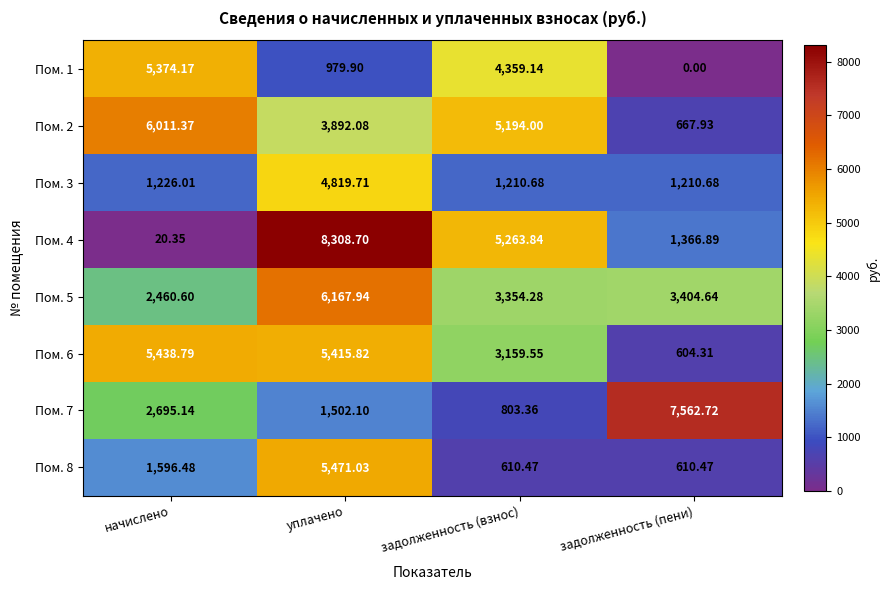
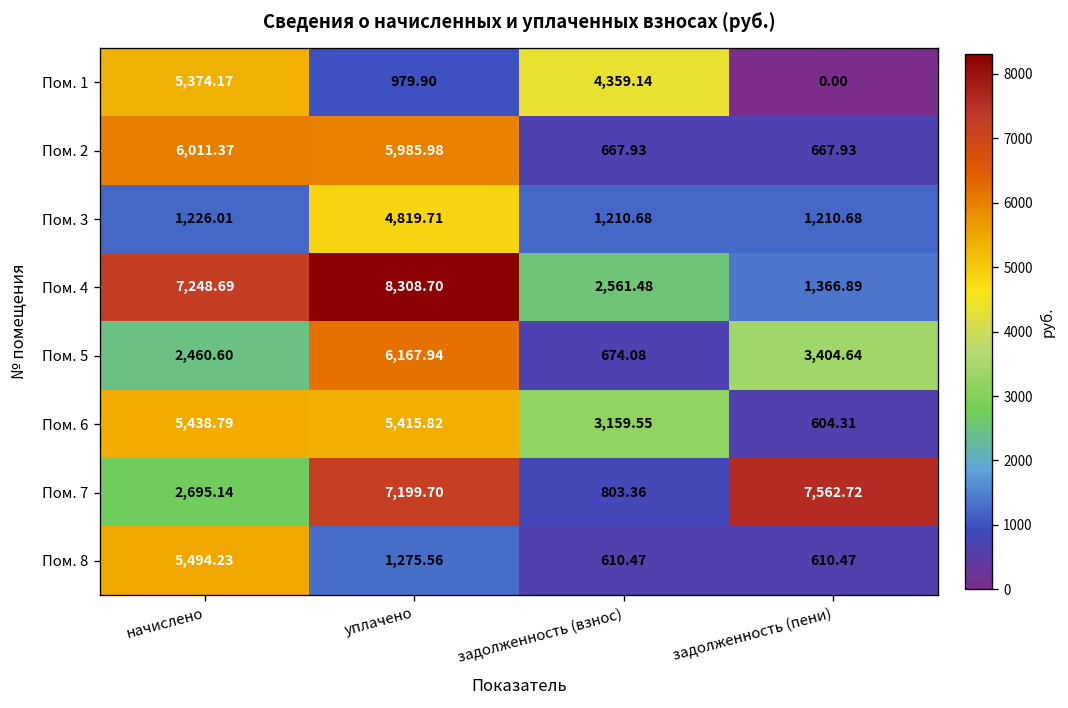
Пом. 2, уплачено: 3,892.08 -> 5,985.98
Пом. 2, задолженность (взнос): 5,194.00 -> 667.93
Пом. 4, начислено: 20.35 -> 7,248.69
Пом. 4, задолженность (взнос): 5,263.84 -> 2,561.48
Пом. 5, задолженность (взнос): 3,354.28 -> 674.08
Пом. 7, уплачено: 1,502.10 -> 7,199.70
Пом. 8, начислено: 1,596.48 -> 5,494.23
Пом. 8, уплачено: 5,471.03 -> 1,275.56
